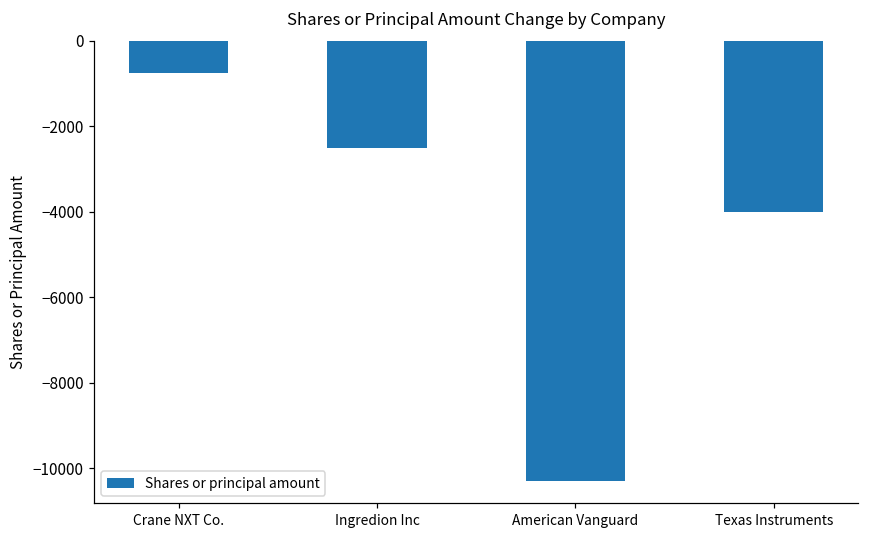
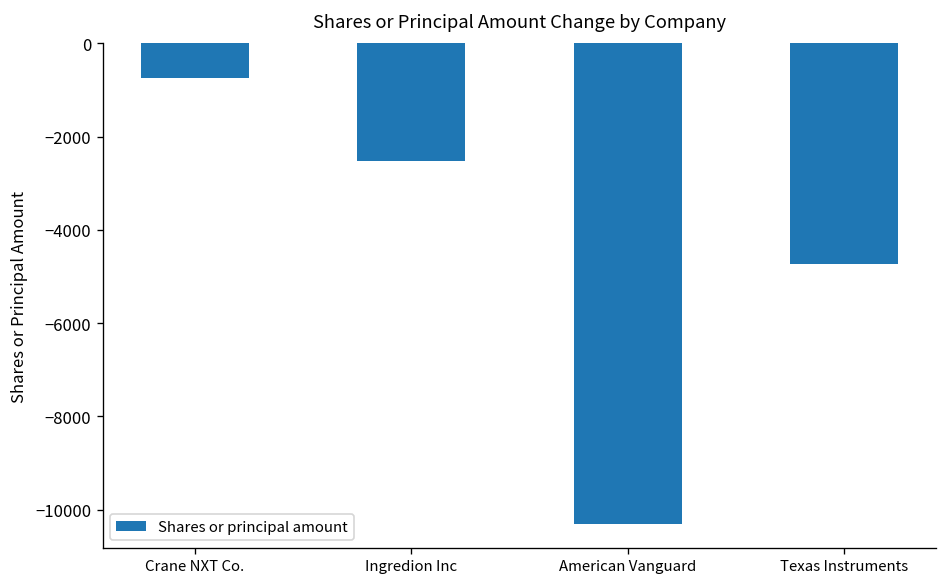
Texas Instruments: -4000 -> -4700
